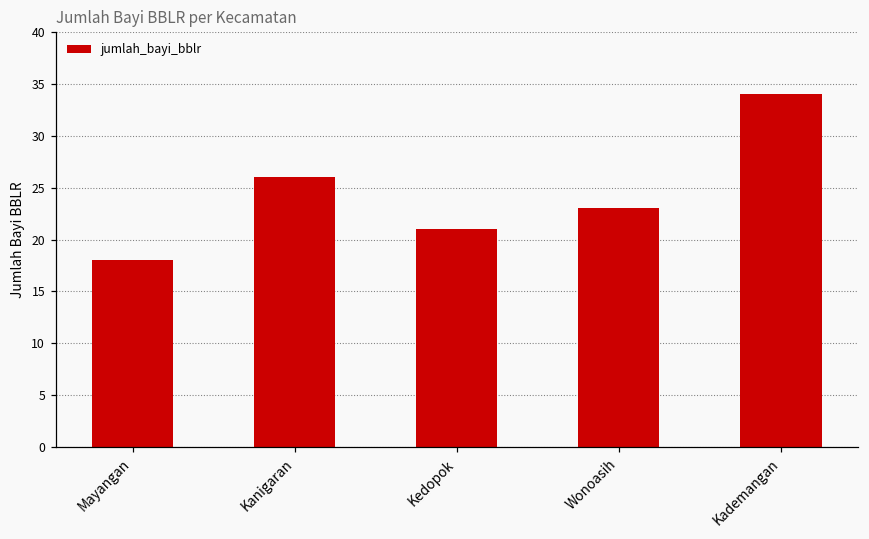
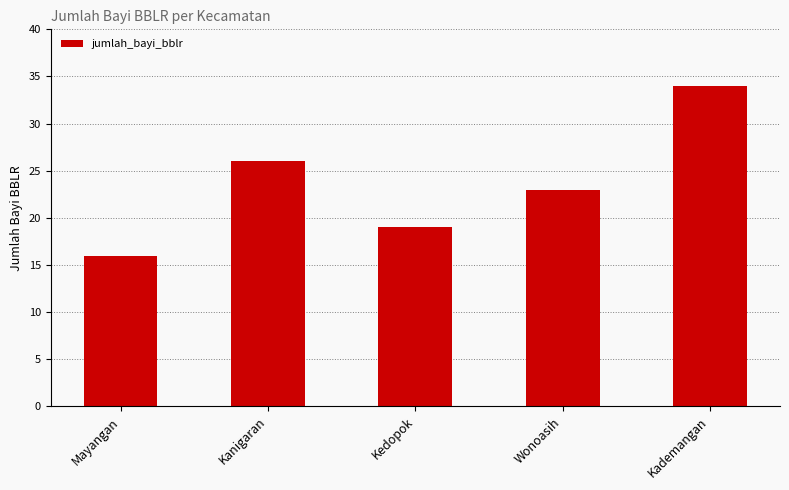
Mayangan: 18 -> 16
Kedopok: 21 -> 19
